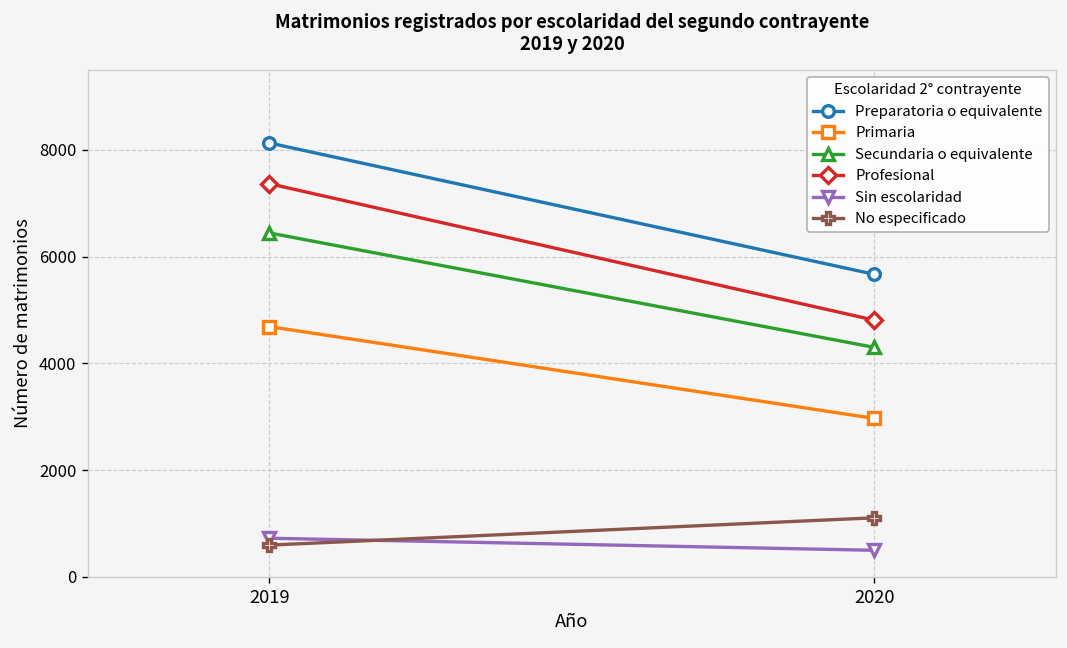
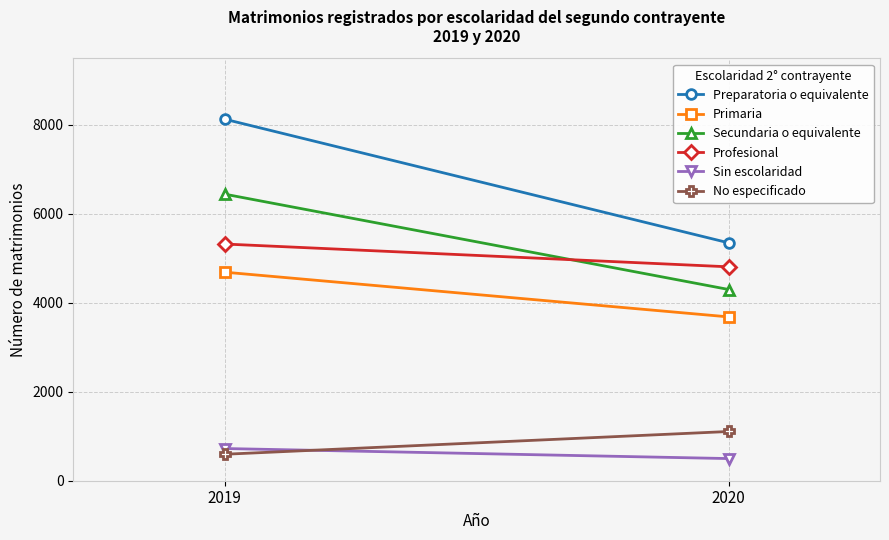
Profesional, 2019: 7400 -> 5300
Preparatoria o equivalente, 2020: 5700 -> 5300
Primaria, 2020: 3000 -> 3700
